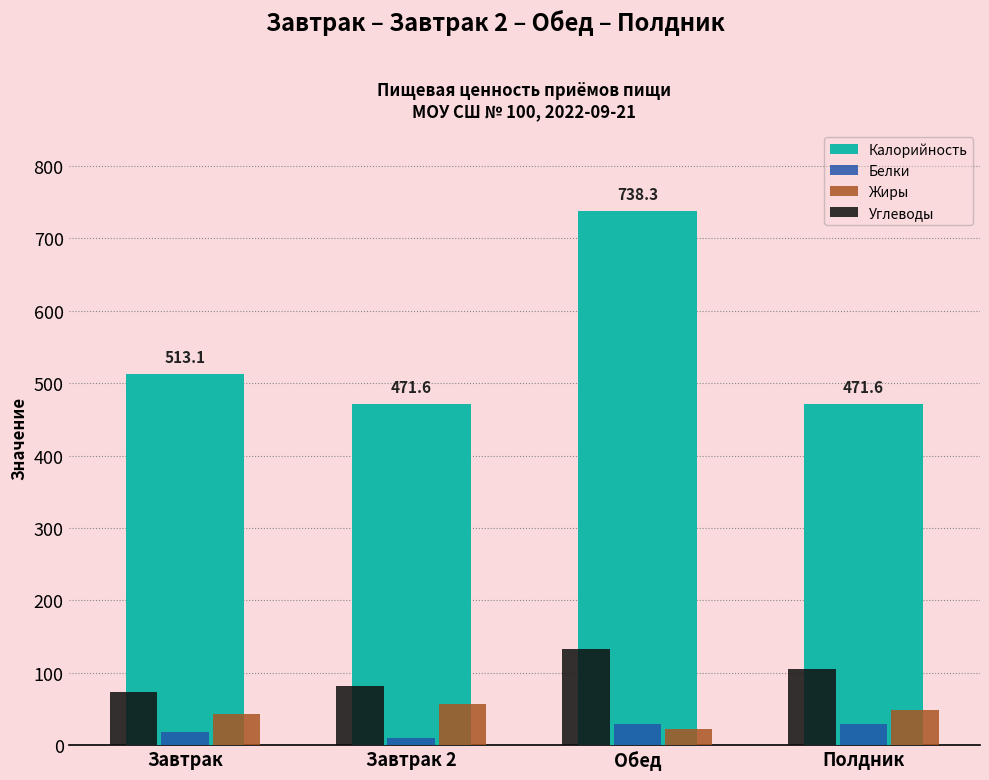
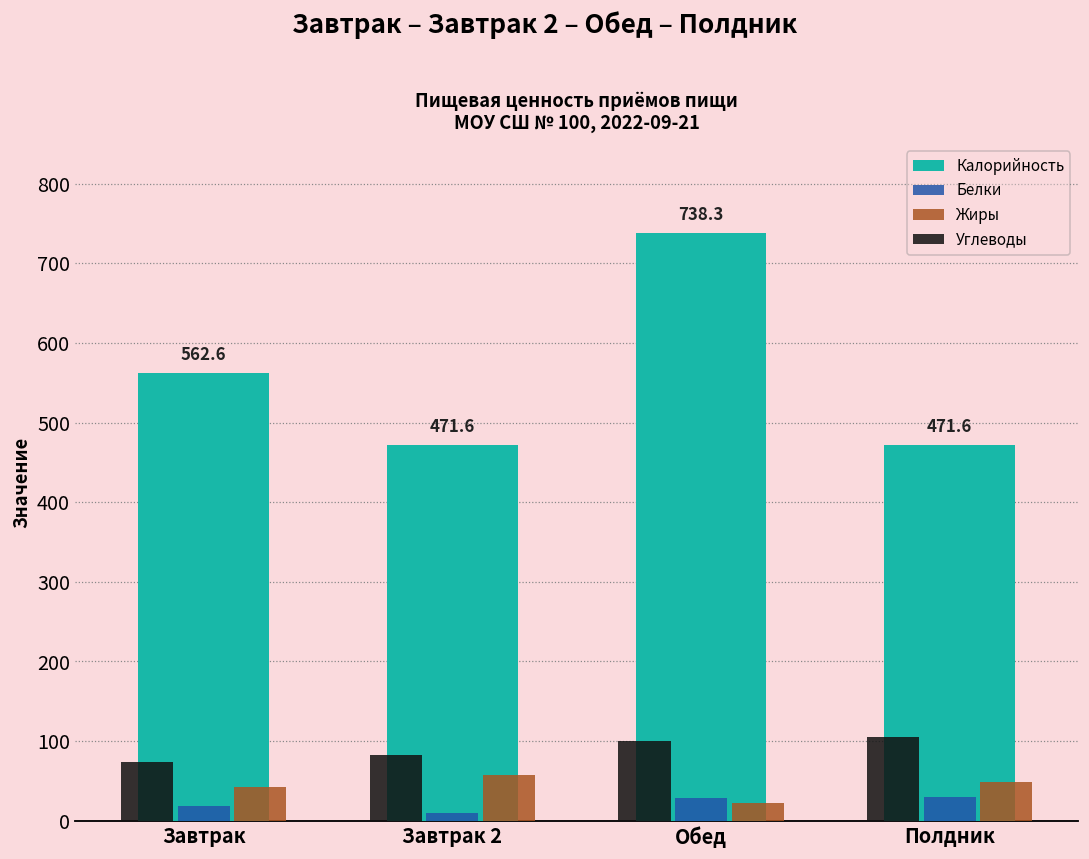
Калорийность, Завтрак: 513.1 -> 562.6
Углеводы, Обед: 130 -> 100
